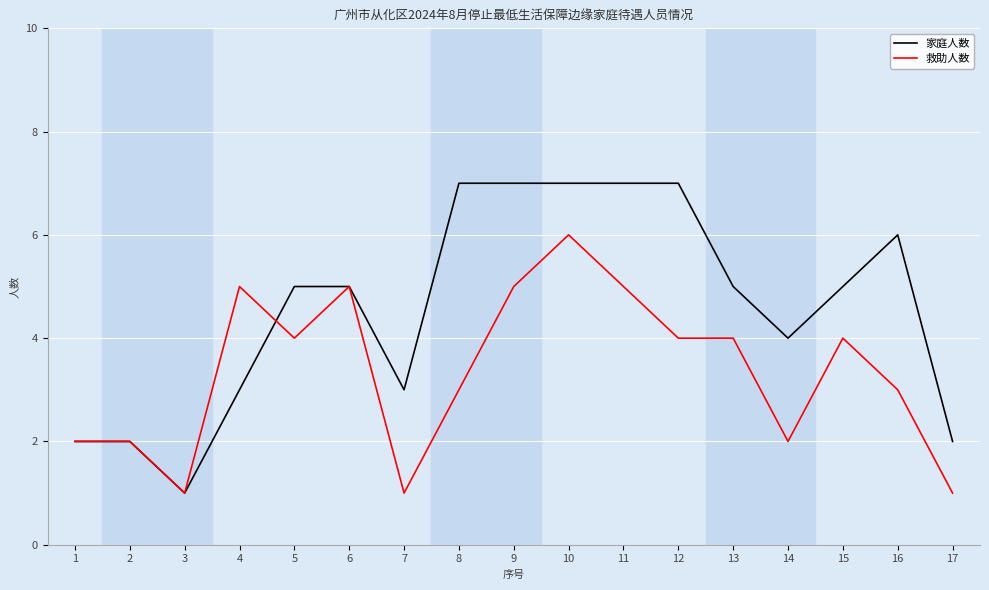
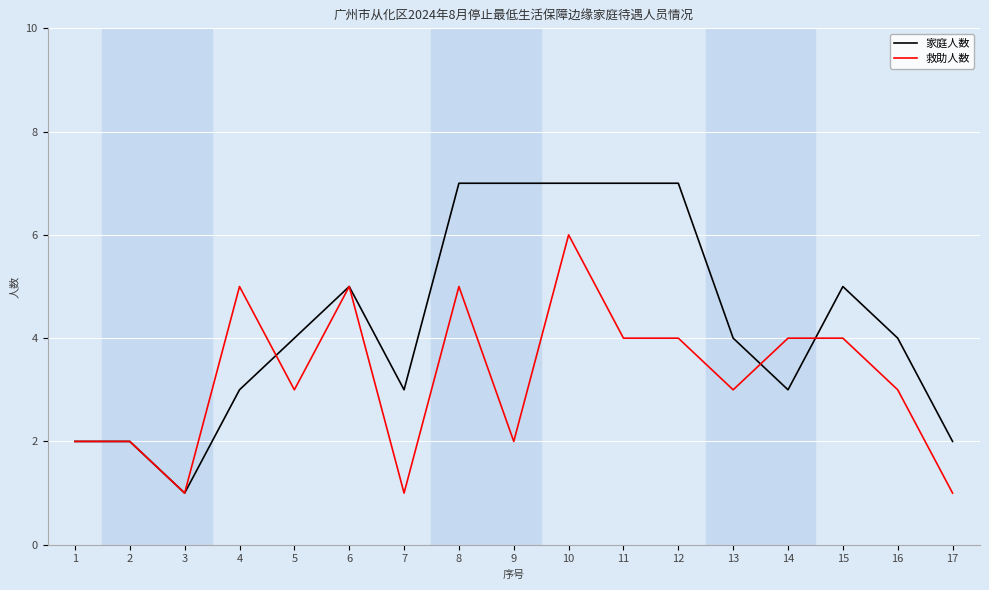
家庭人数, 5: 5 -> 4
救助人数, 5: 4 -> 3
救助人数, 8: 3 -> 5
救助人数, 9: 5 -> 2
救助人数, 11: 5 -> 4
家庭人数, 13: 5 -> 4
救助人数, 13: 4 -> 3
家庭人数, 14: 4 -> 3
救助人数, 14: 2 -> 4
家庭人数, 16: 6 -> 4
